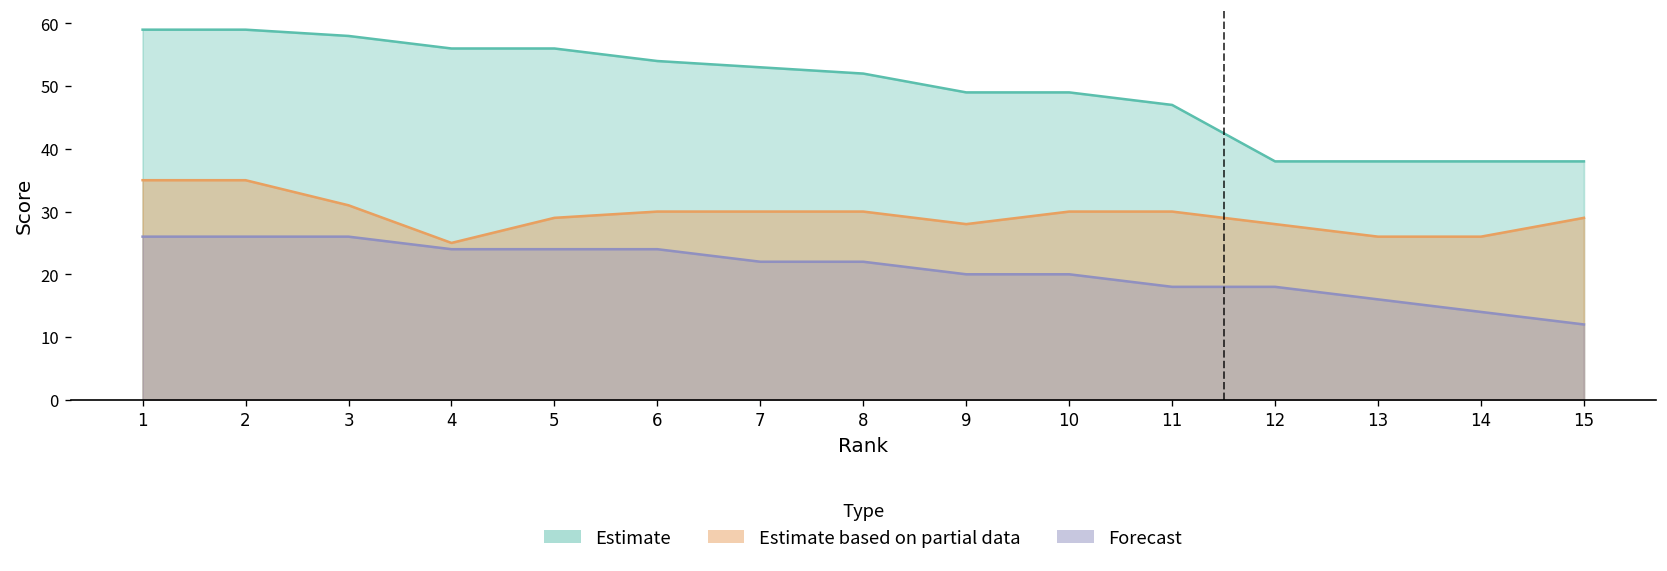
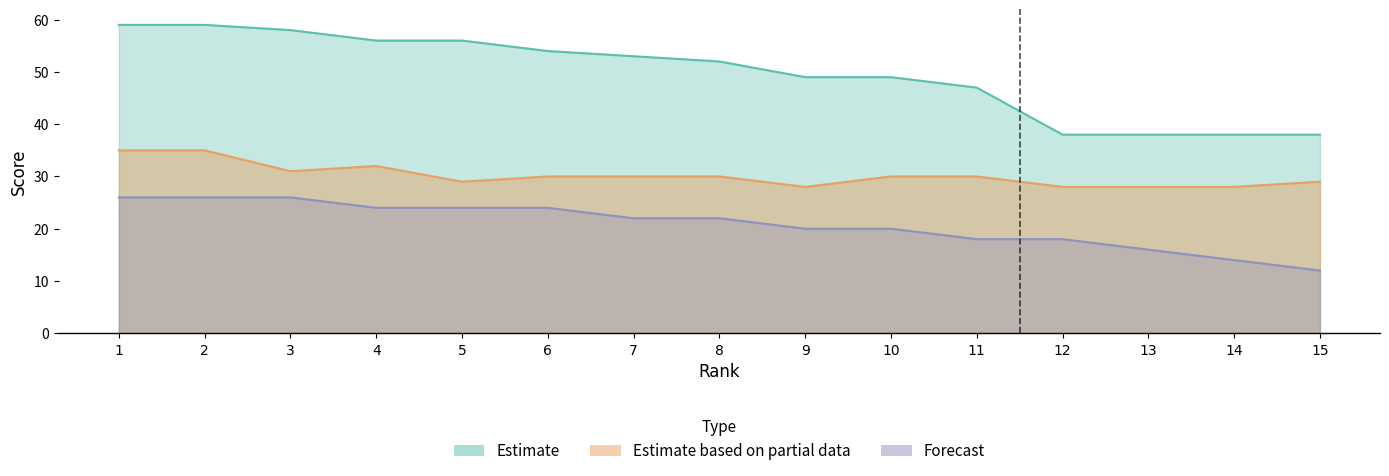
Estimate based on partial data, 4: 25 -> 32
Estimate based on partial data, 13: 26 -> 28
Estimate based on partial data, 14: 26 -> 28
